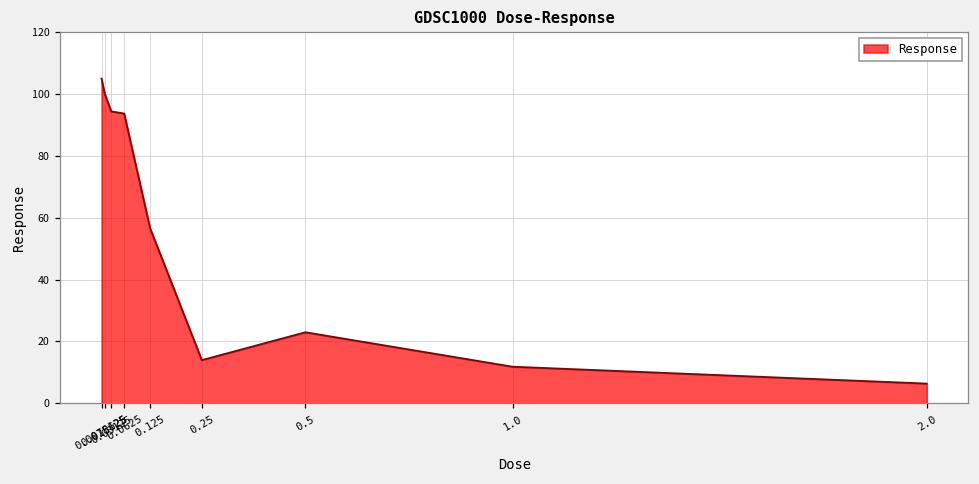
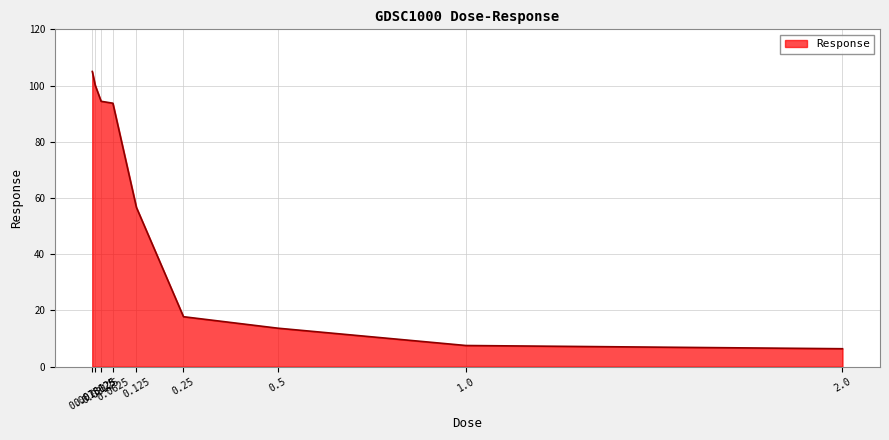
0.25: 14 -> 18
0.5: 23 -> 14
1.0: 12 -> 8
